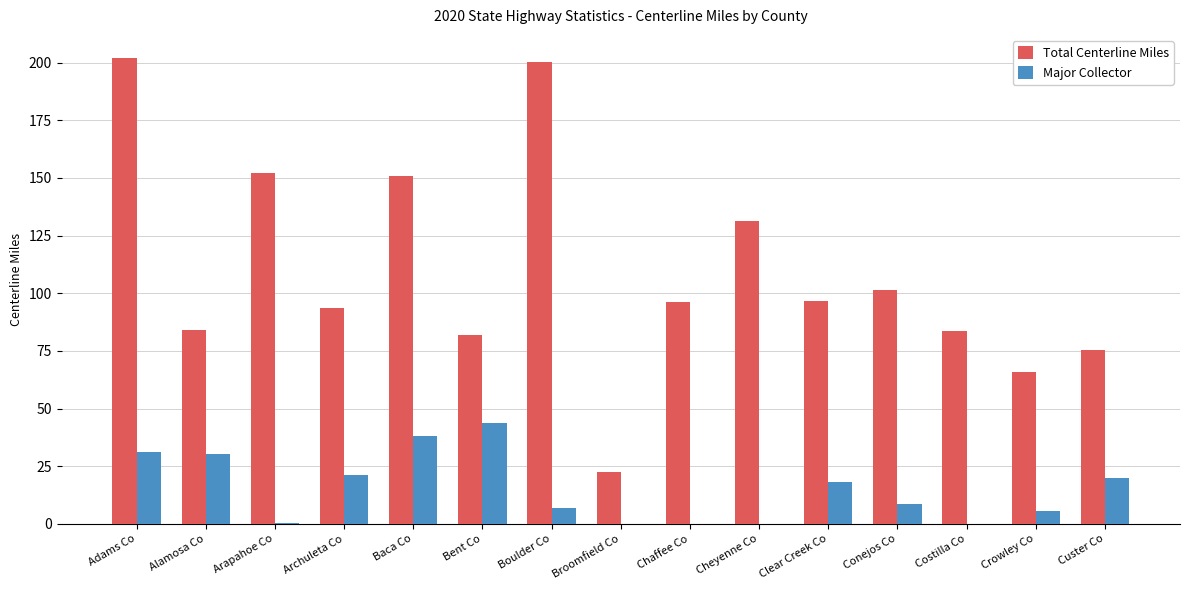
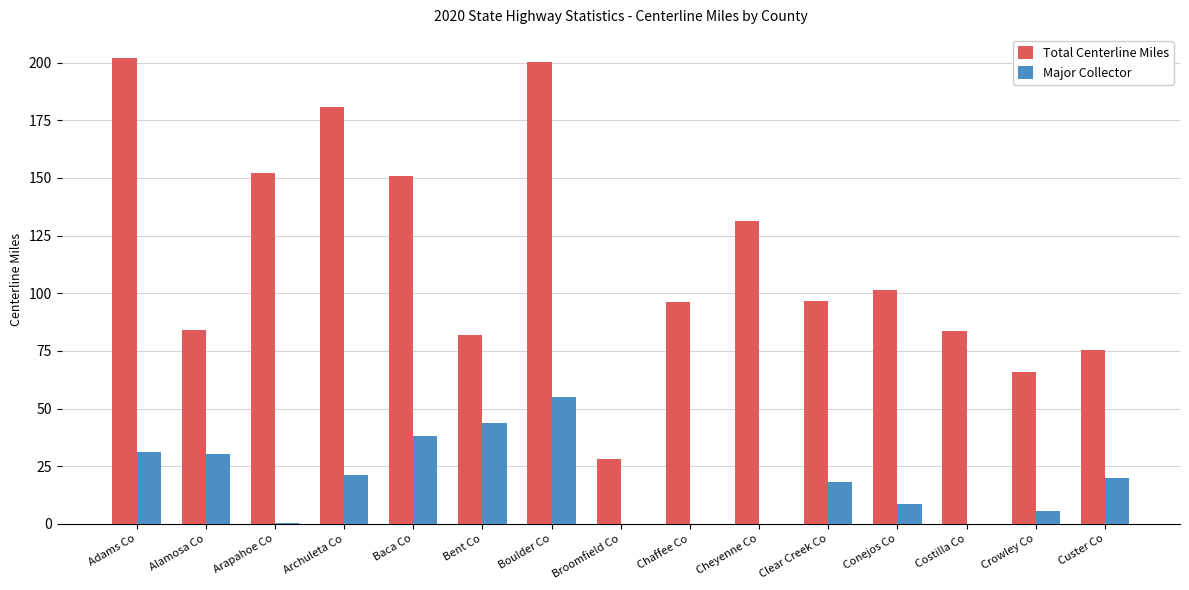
Total Centerline Miles, Archuleta Co: 94 -> 181
Major Collector, Boulder Co: 7 -> 55
Total Centerline Miles, Broomfield Co: 23 -> 28
